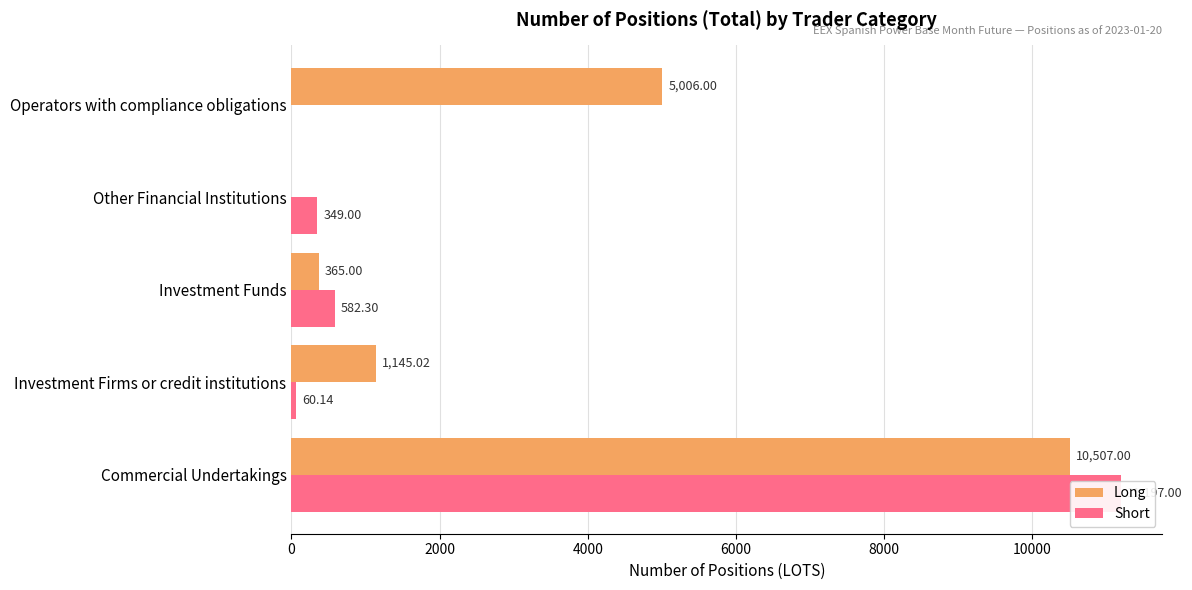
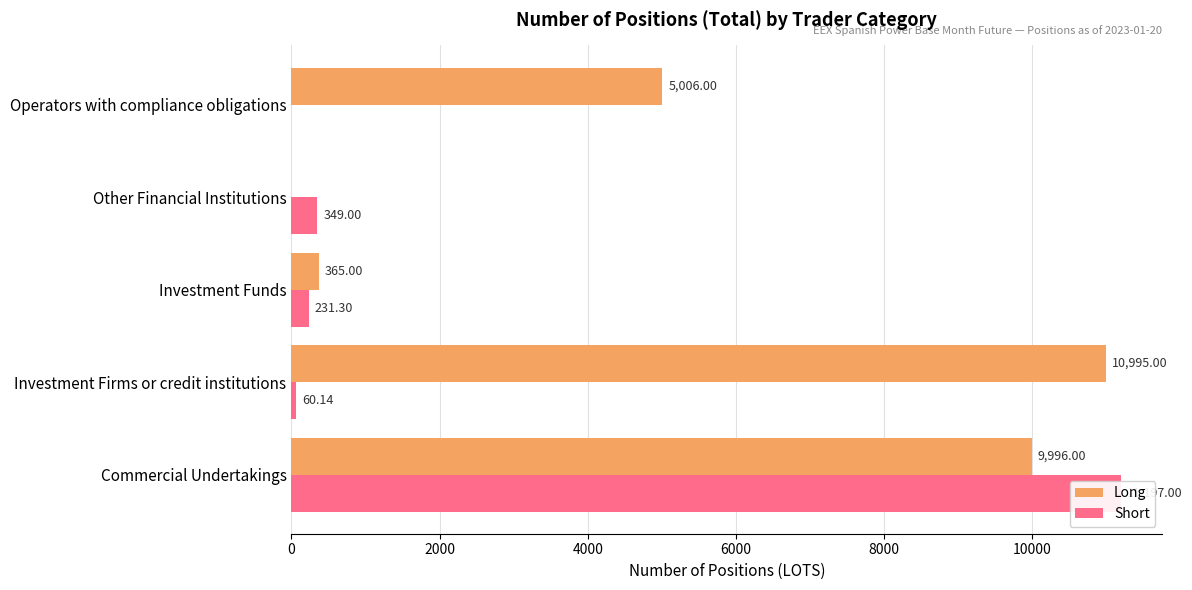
Short, Investment Funds: 582.30 -> 231.30
Long, Investment Firms or credit institutions: 1,145.02 -> 10,995.00
Long, Commercial Undertakings: 10,507.00 -> 9,996.00
